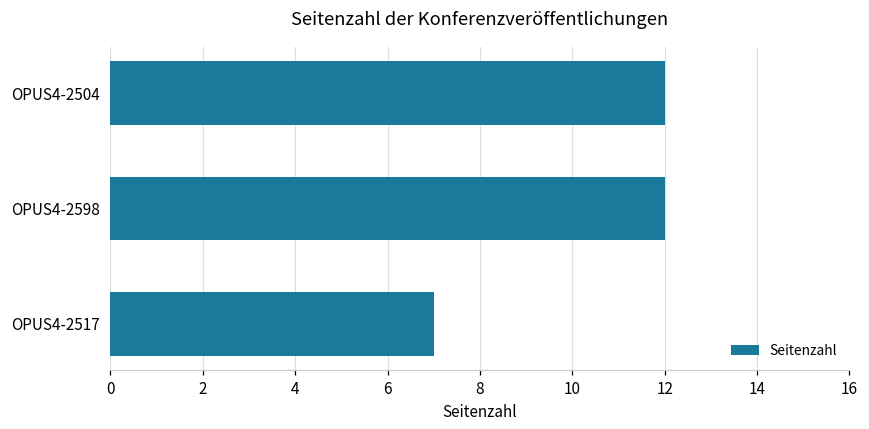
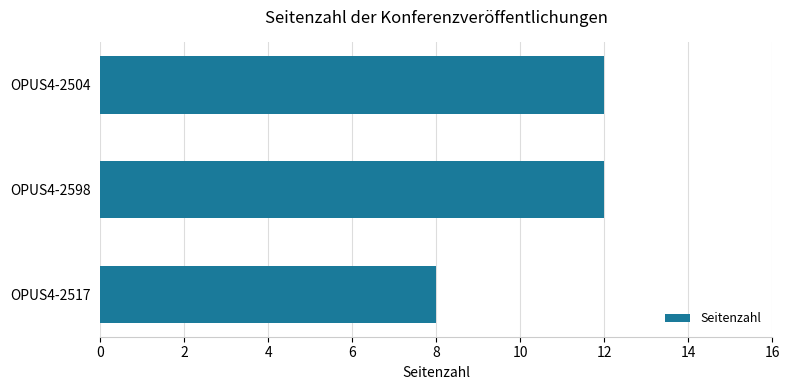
OPUS4-2517: 7 -> 8
